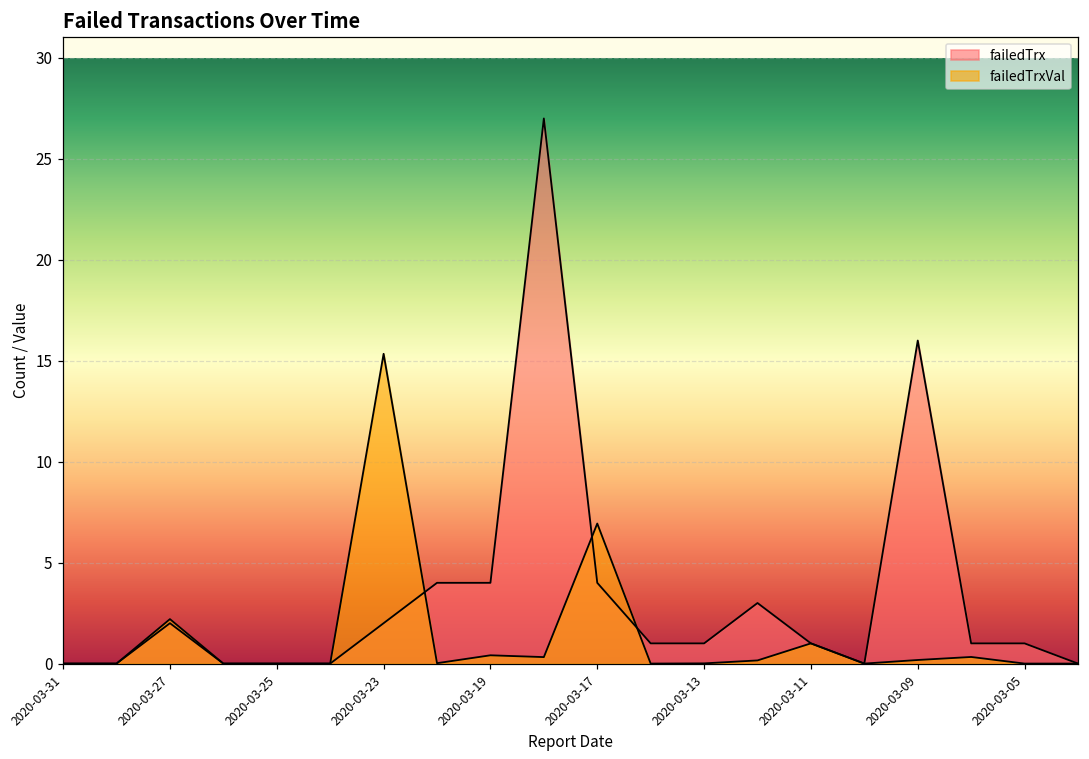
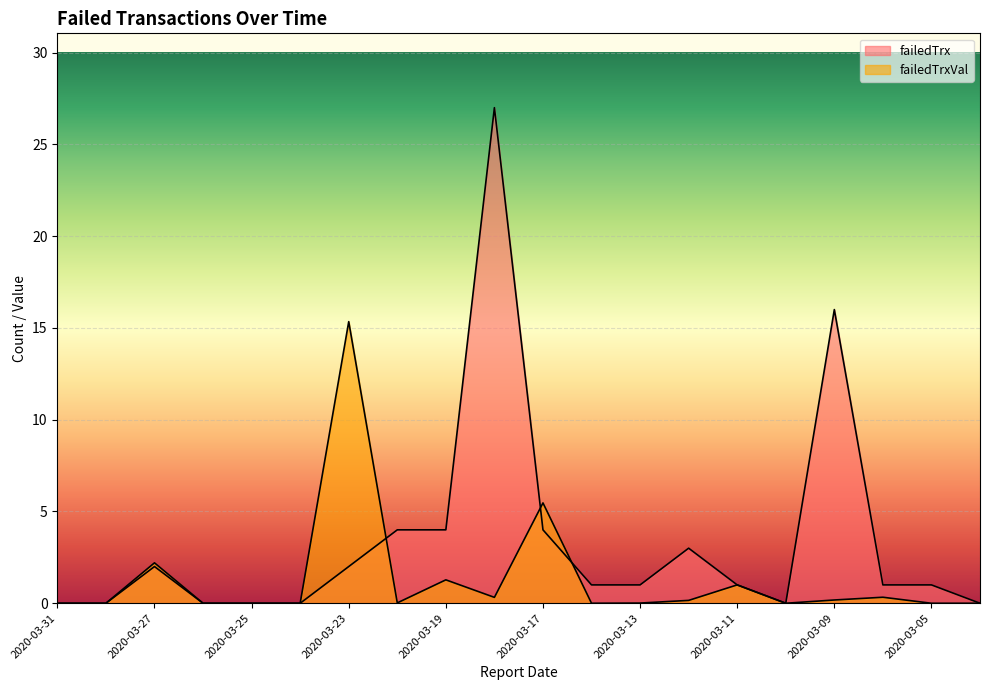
failedTrxVal, 2020-03-19: 0.4 -> 1.3
failedTrxVal, 2020-03-17: 6.9 -> 5.5
